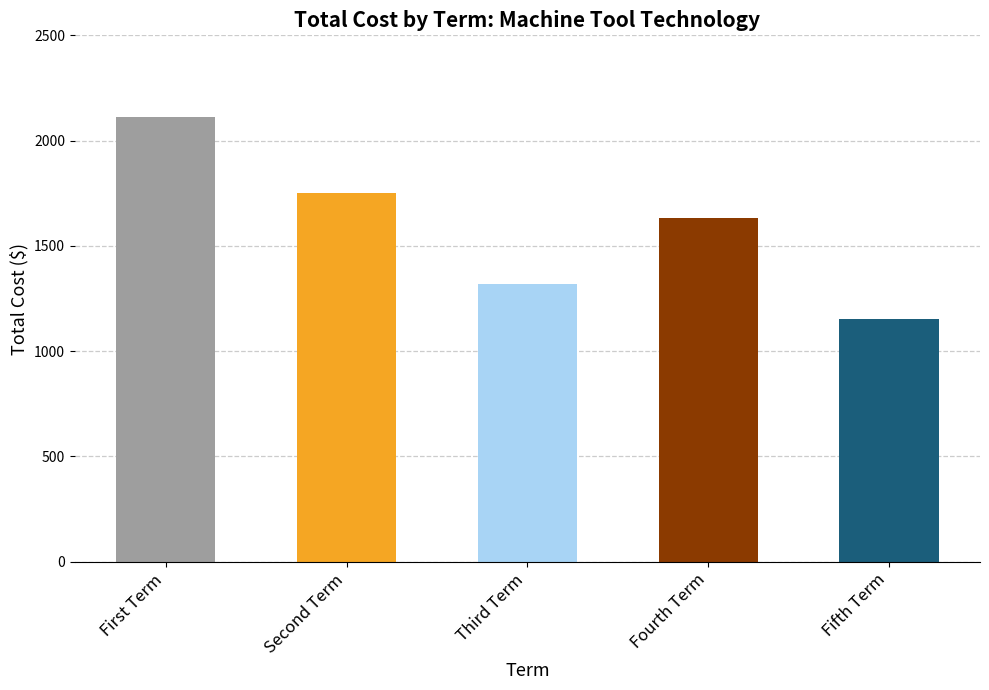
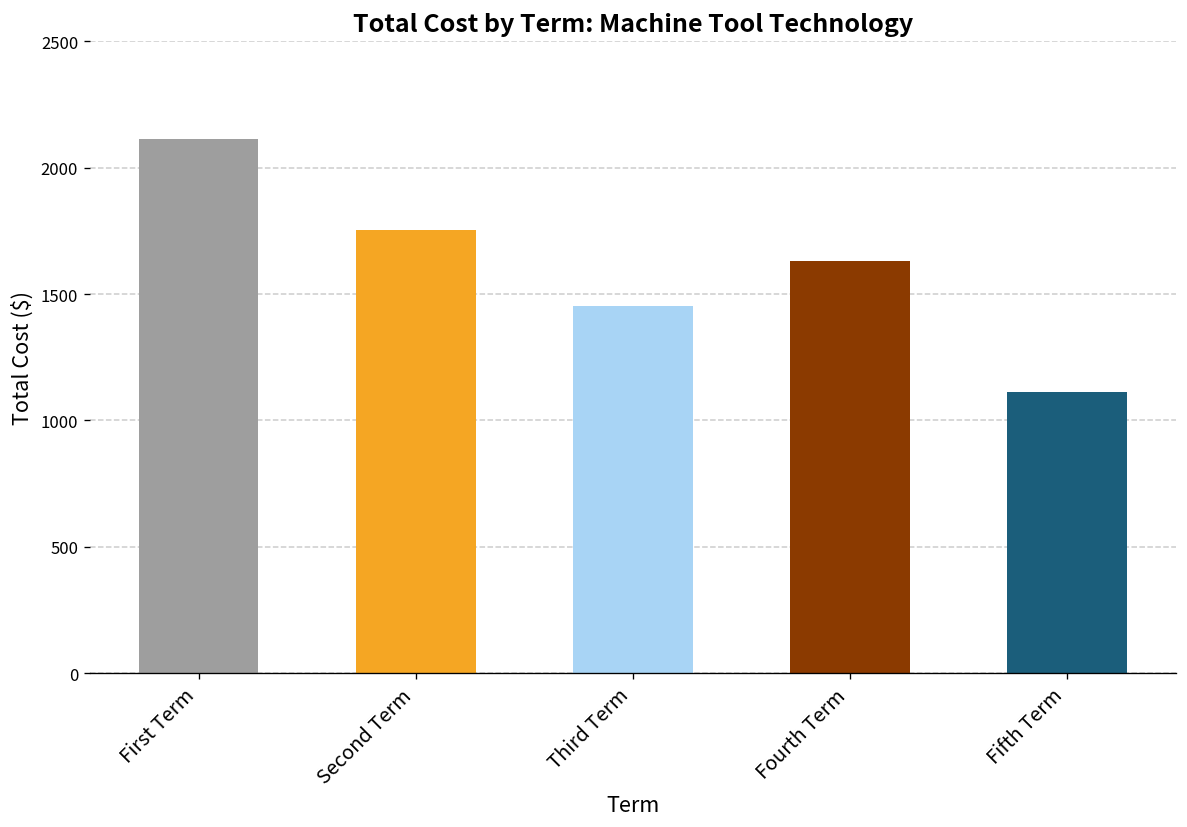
Third Term: 1320 -> 1450
Fifth Term: 1150 -> 1110
